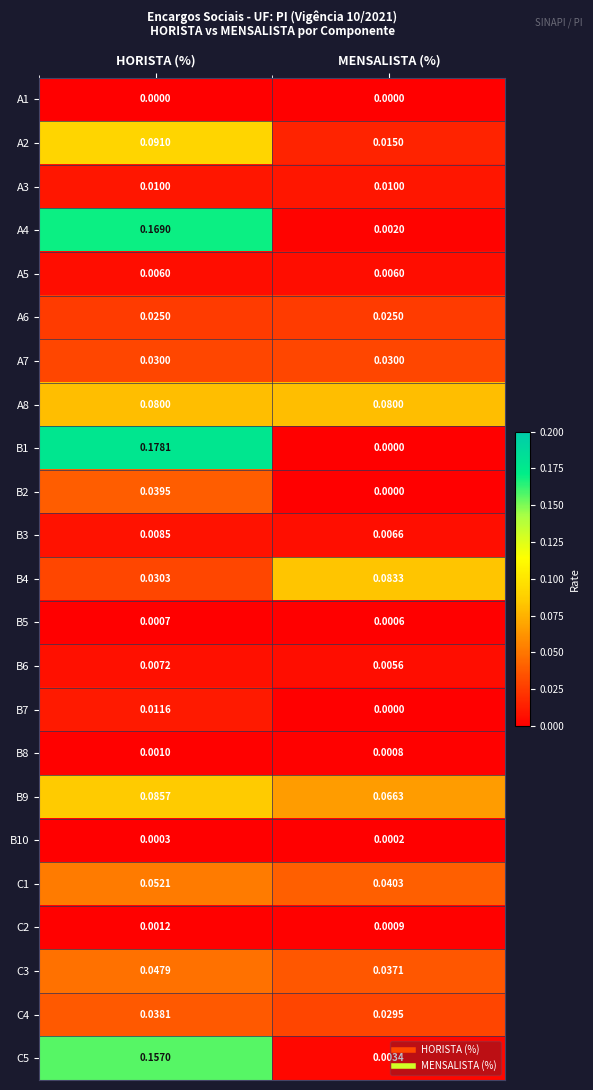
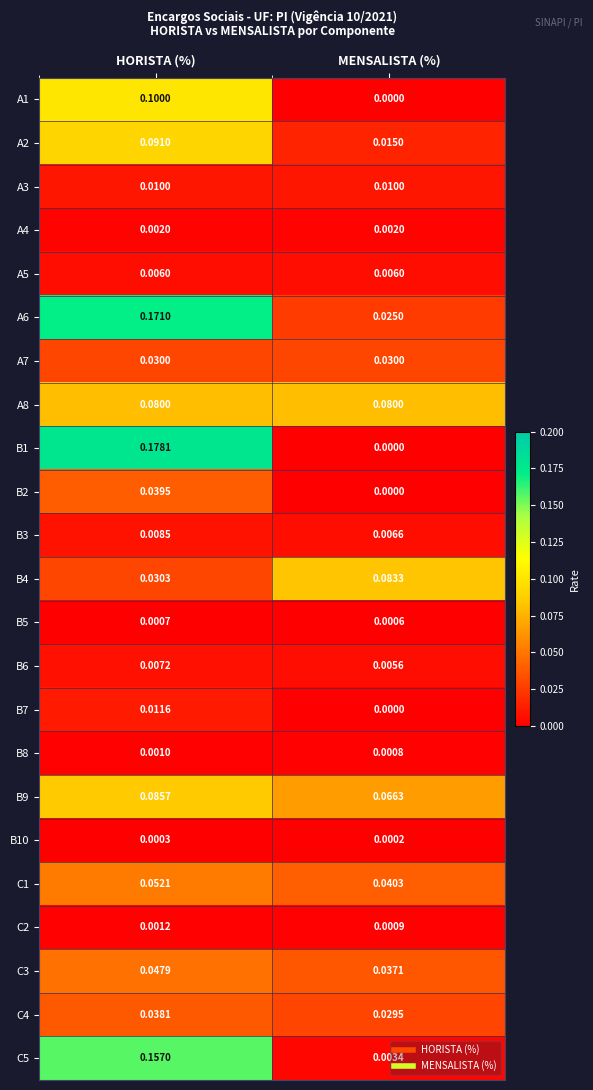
A1, HORISTA (%): 0.0000 -> 0.1000
A4, HORISTA (%): 0.1690 -> 0.0020
A6, HORISTA (%): 0.0250 -> 0.1710
